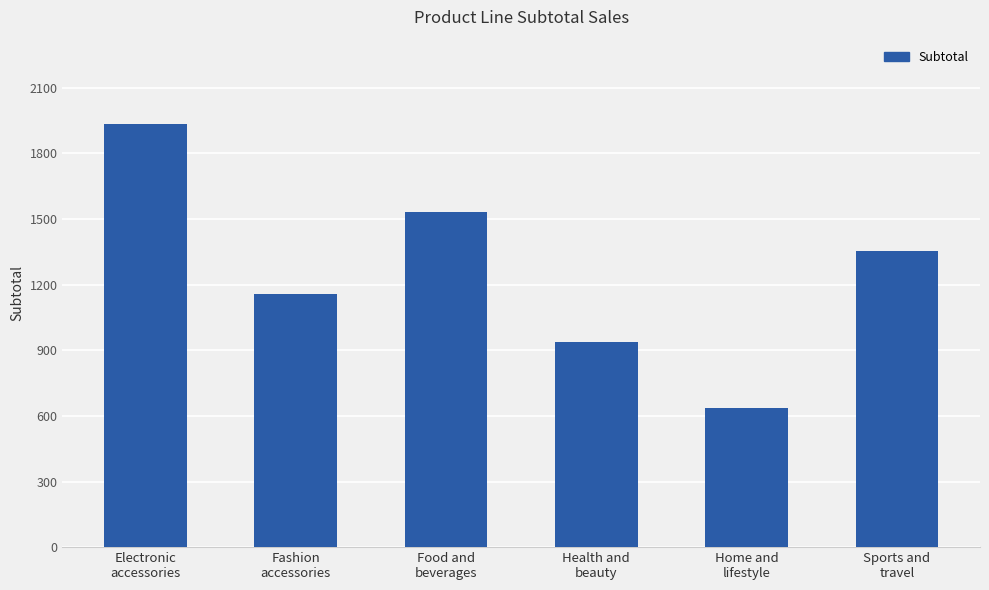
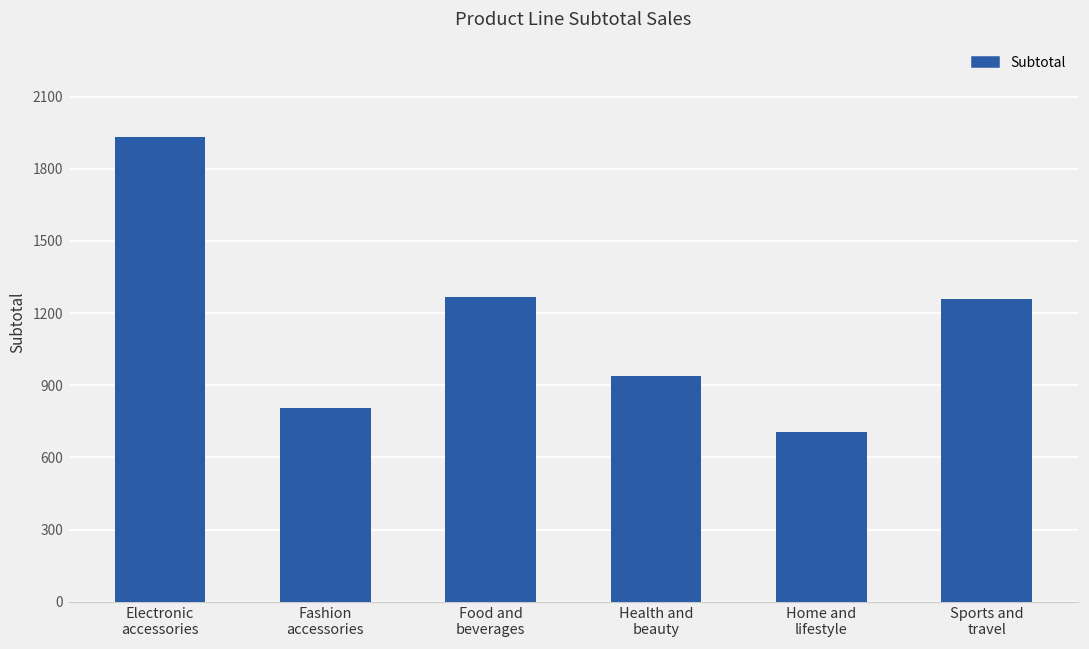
Fashion accessories: 1160 -> 810
Food and beverages: 1530 -> 1270
Home and lifestyle: 640 -> 710
Sports and travel: 1360 -> 1260
